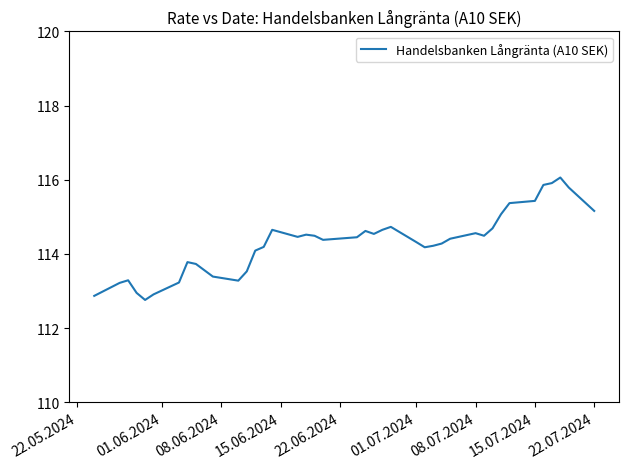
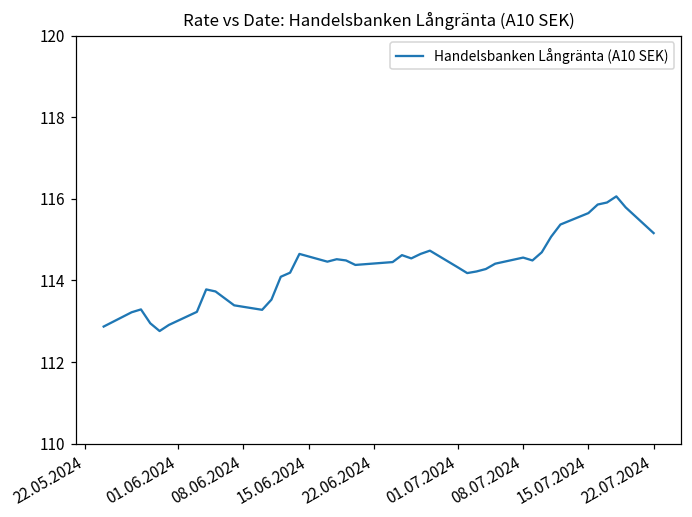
15.07.2024: 115.4 -> 115.7
